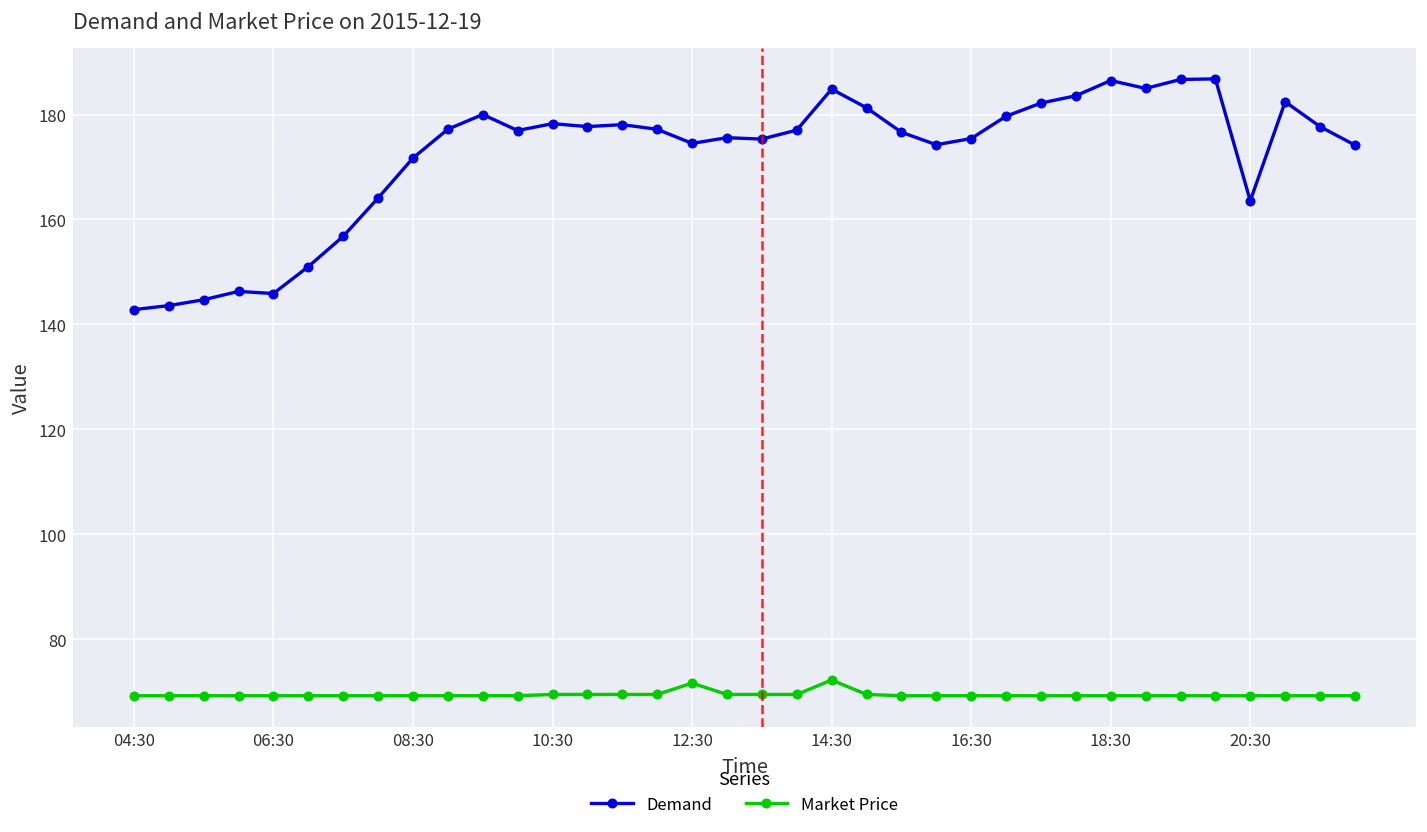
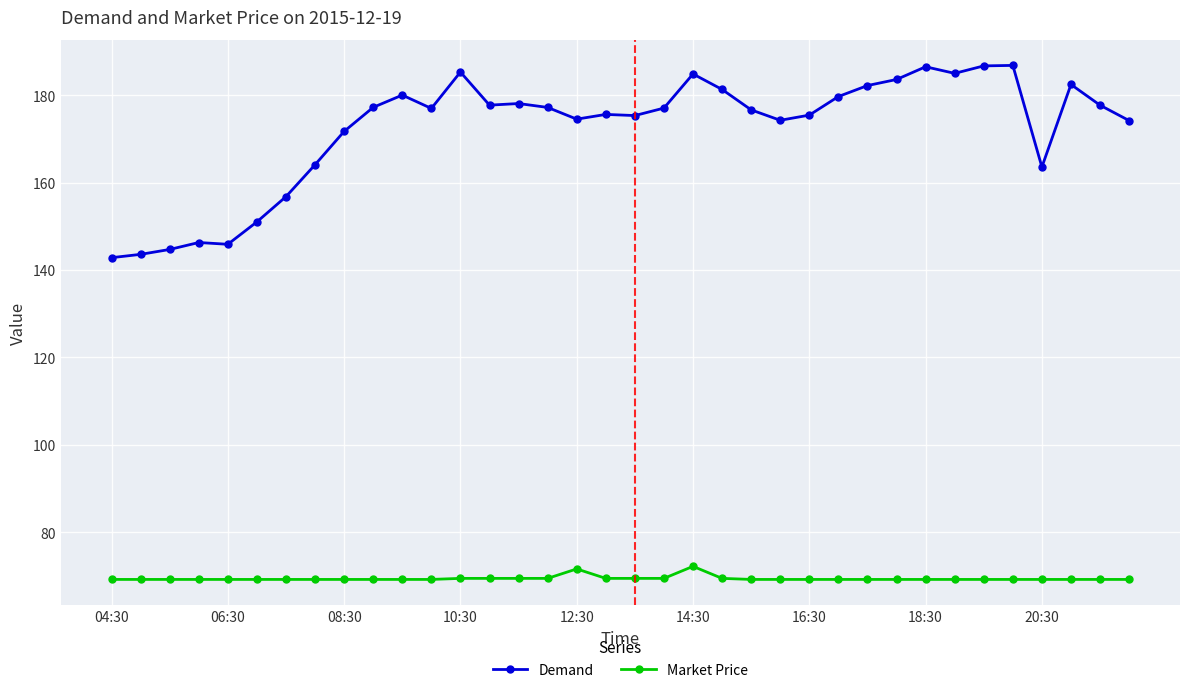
Demand, 10:30: 178 -> 185
